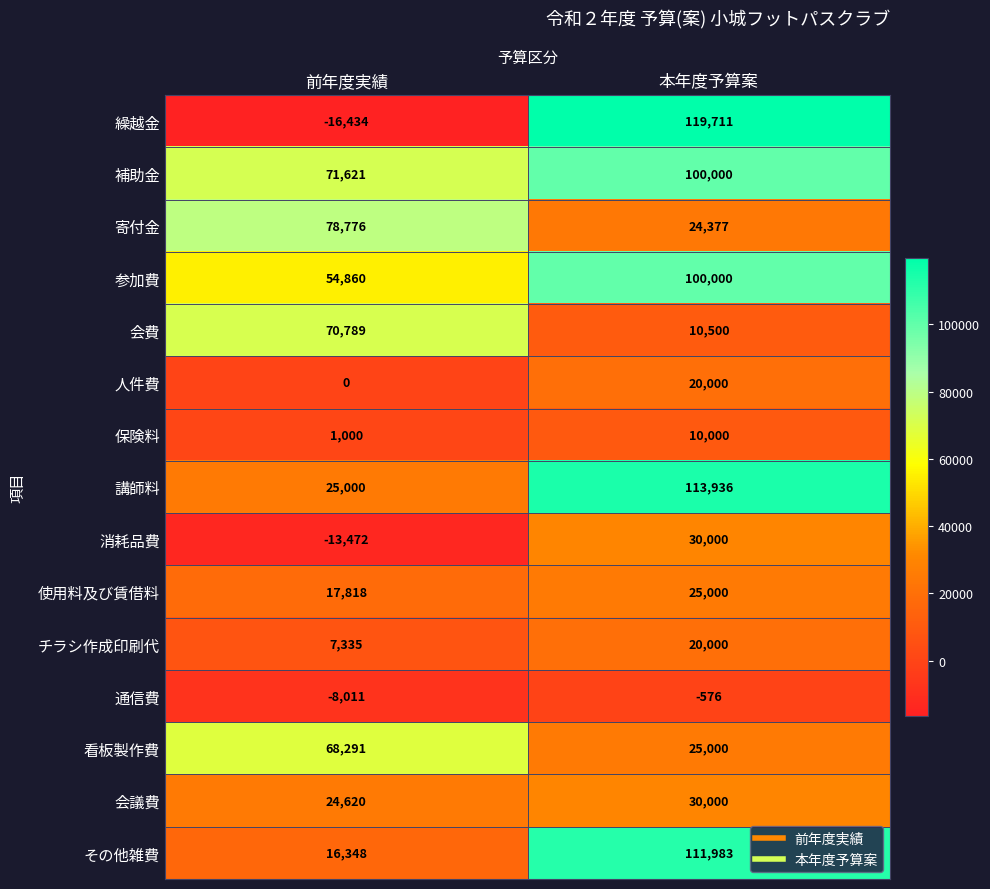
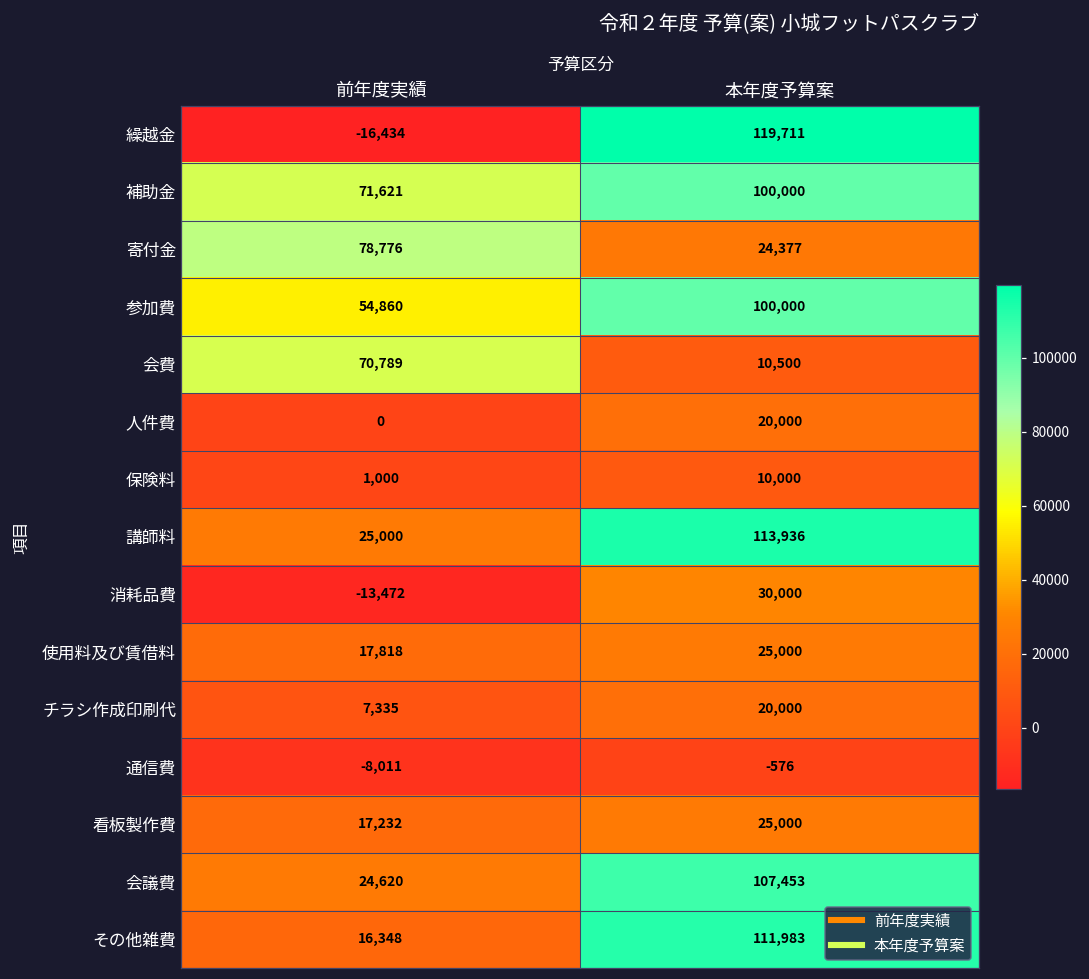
看板製作費, 前年度実績: 68,291 -> 17,232
会議費, 本年度予算案: 30,000 -> 107,453
